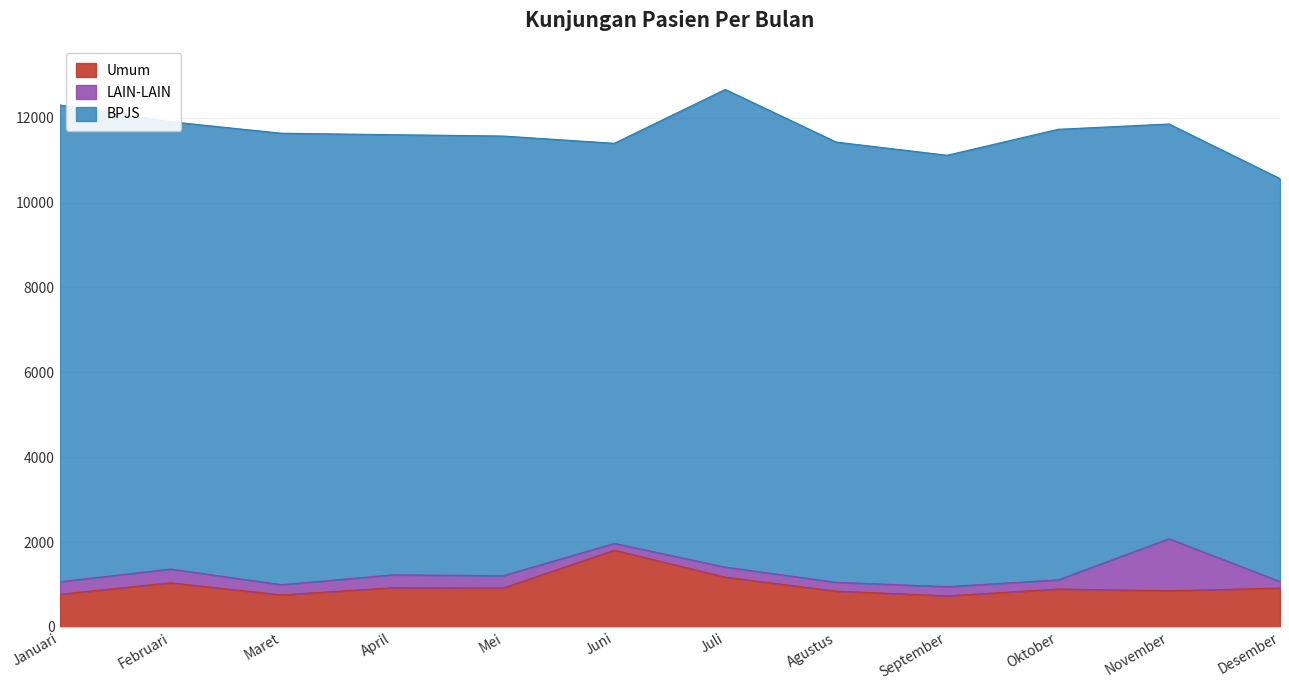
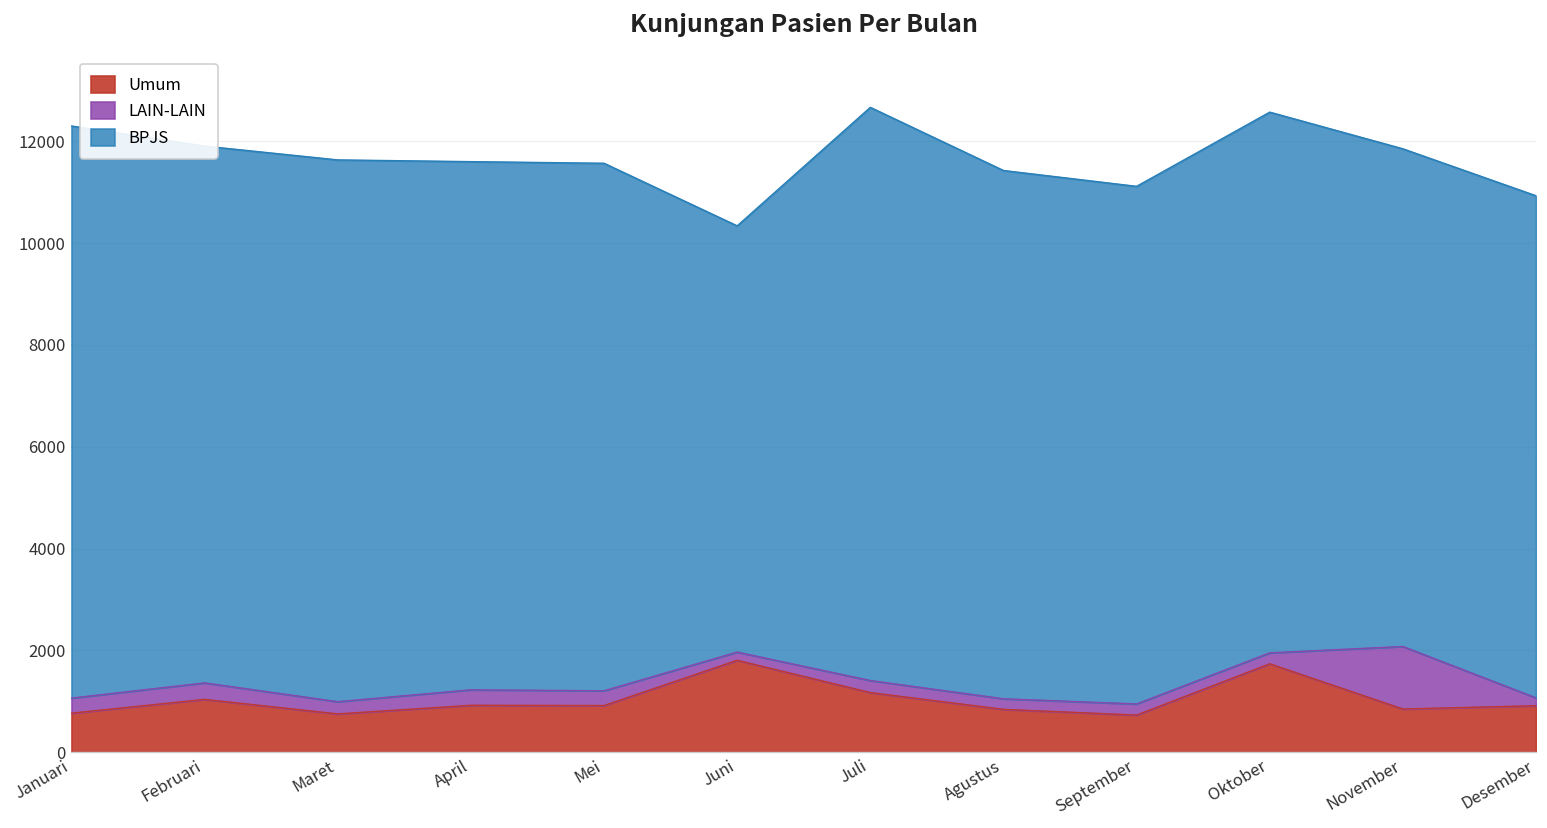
BPJS, Juni: 9400 -> 8400
Umum, Oktober: 900 -> 1700
BPJS, Desember: 9500 -> 9900
